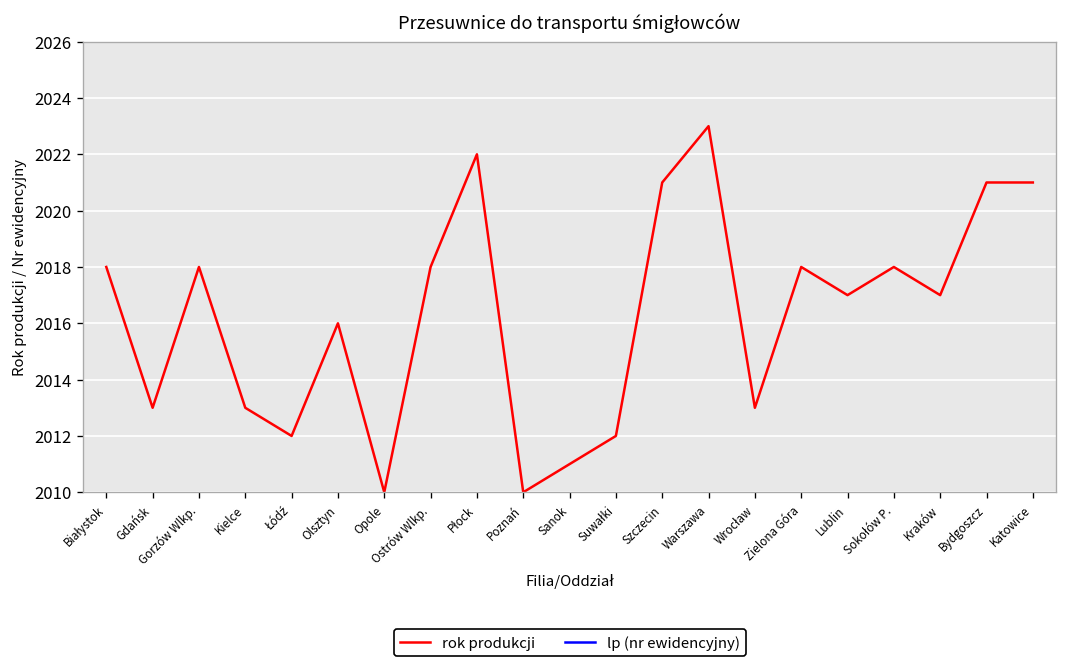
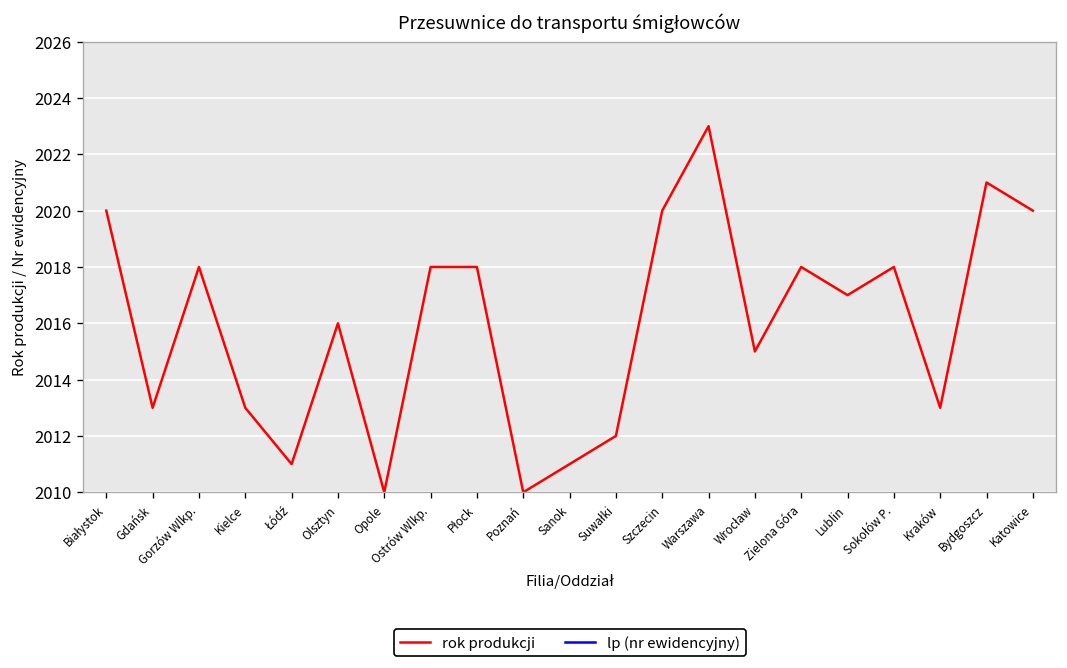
rok produkcji, Białystok: 2018 -> 2020
rok produkcji, Łódź: 2012 -> 2011
rok produkcji, Płock: 2022 -> 2018
rok produkcji, Szczecin: 2021 -> 2020
rok produkcji, Wrocław: 2013 -> 2015
rok produkcji, Kraków: 2017 -> 2013
rok produkcji, Katowice: 2021 -> 2020
